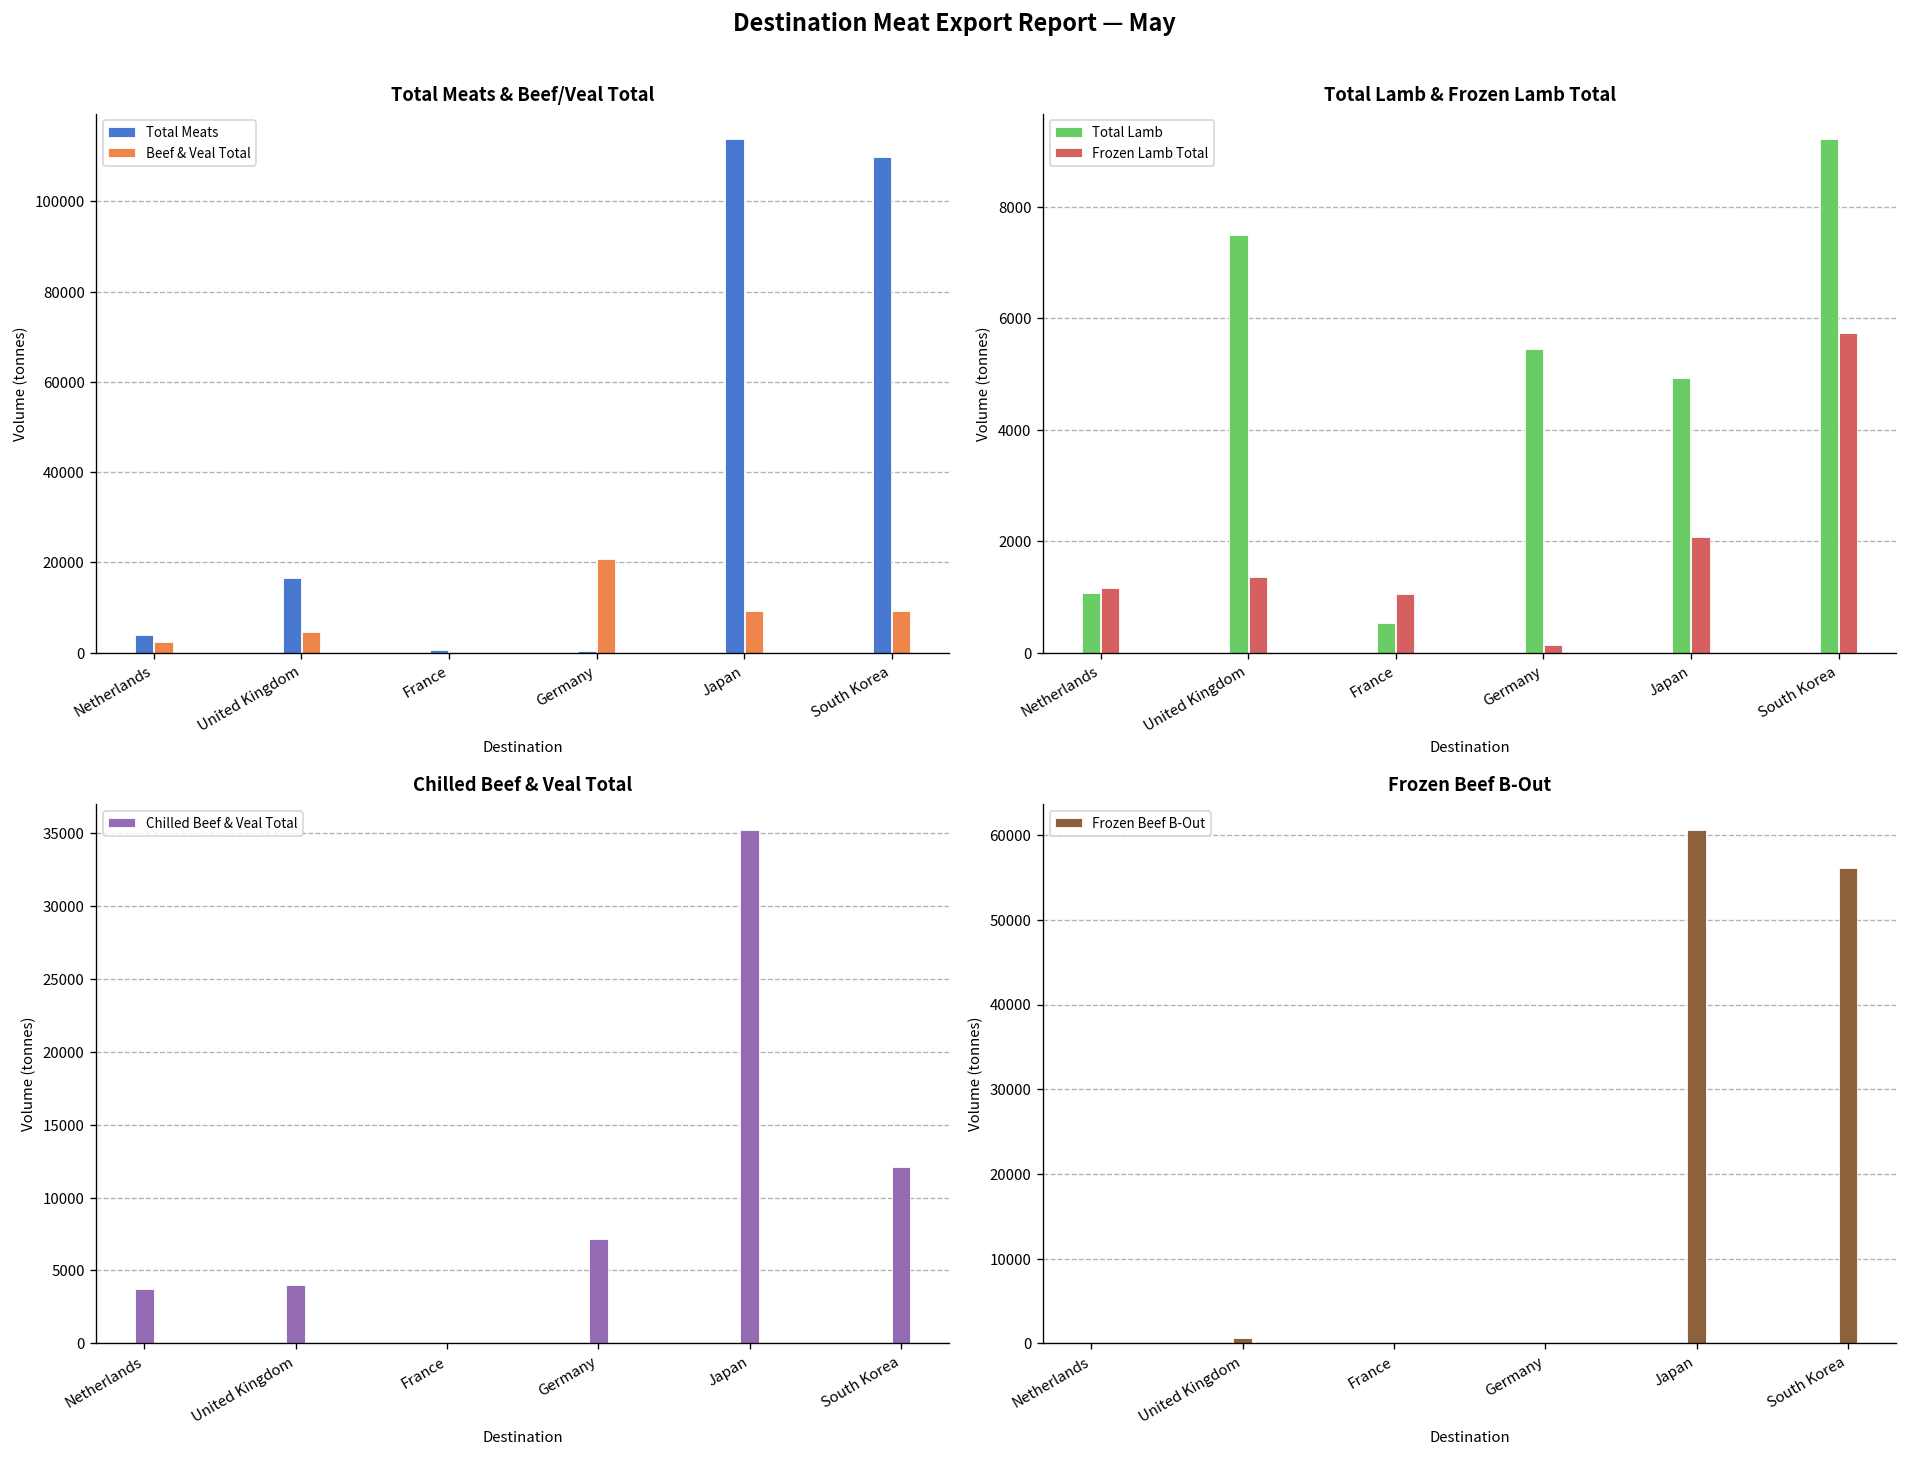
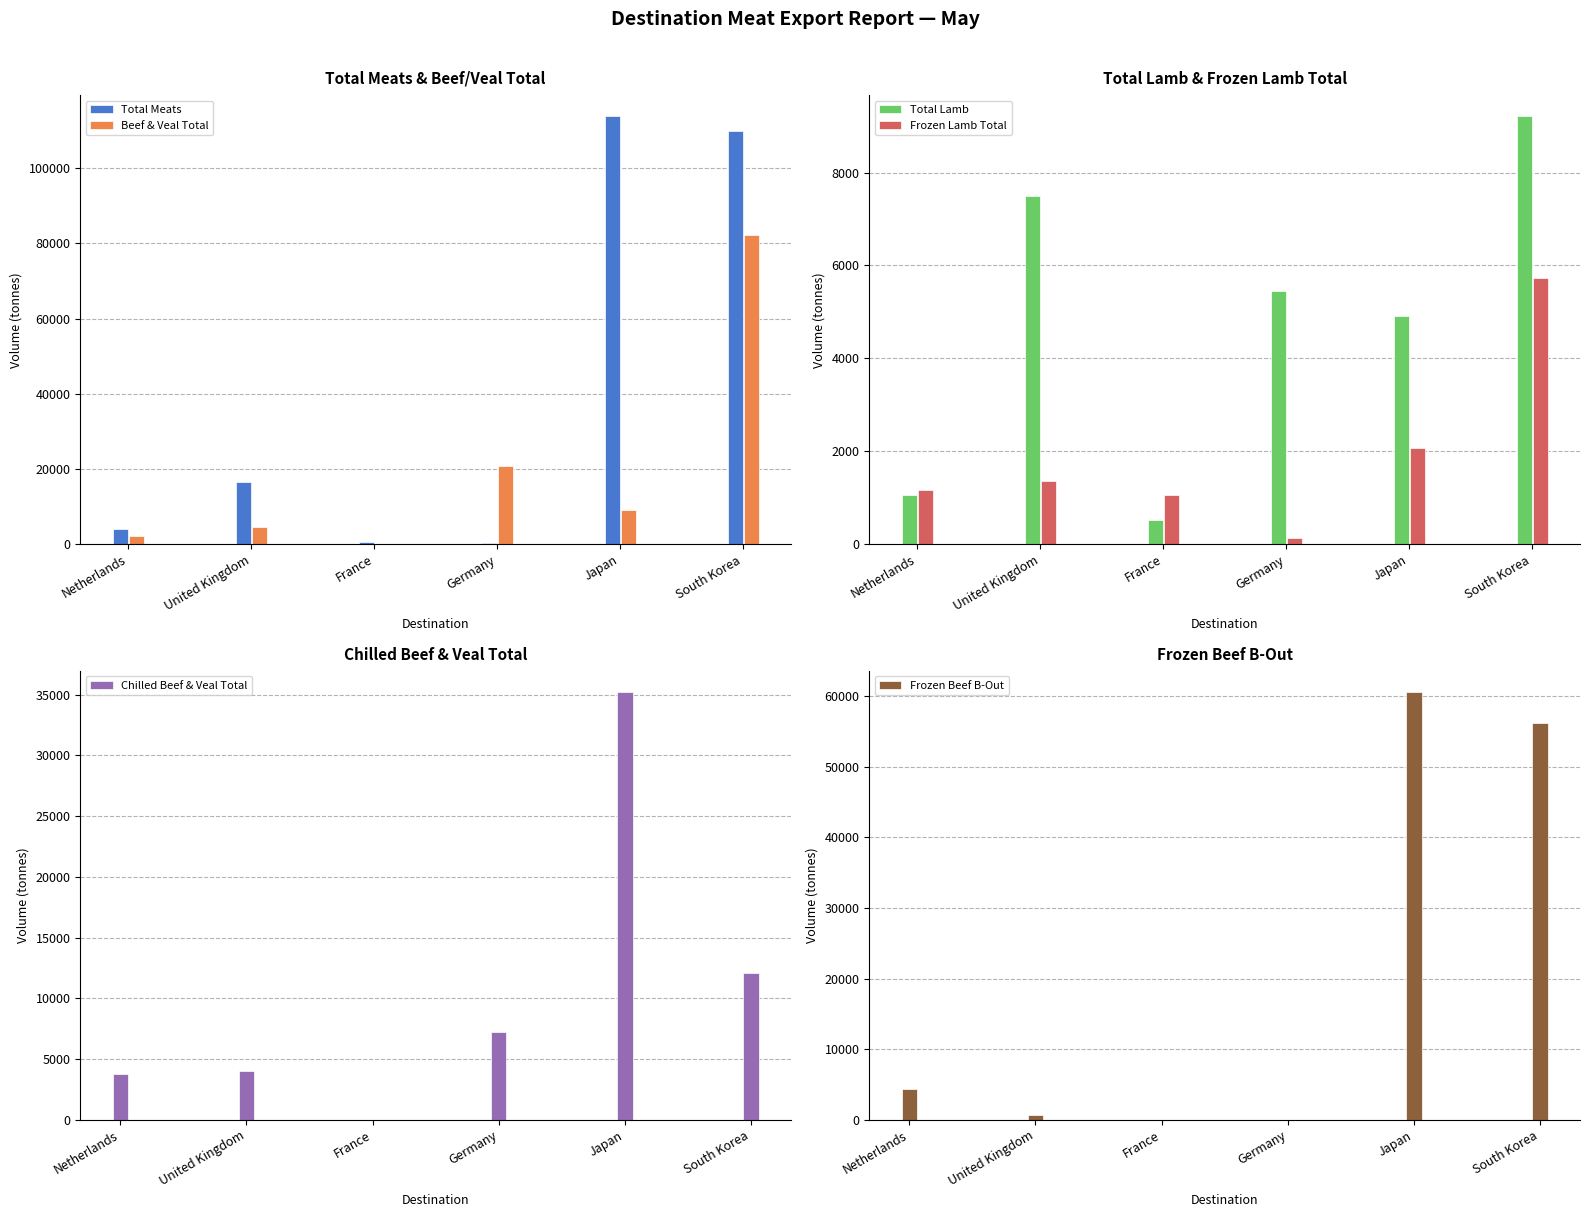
Total Meats & Beef/Veal Total, Beef & Veal Total, South Korea: 9000 -> 82000
Frozen Beef B-Out, Netherlands: 0 -> 4000
